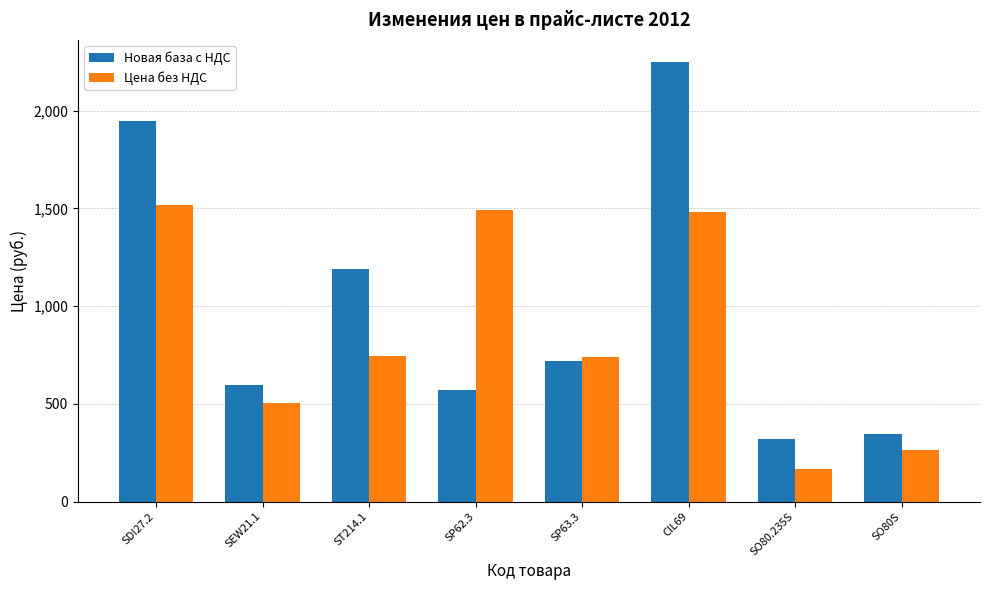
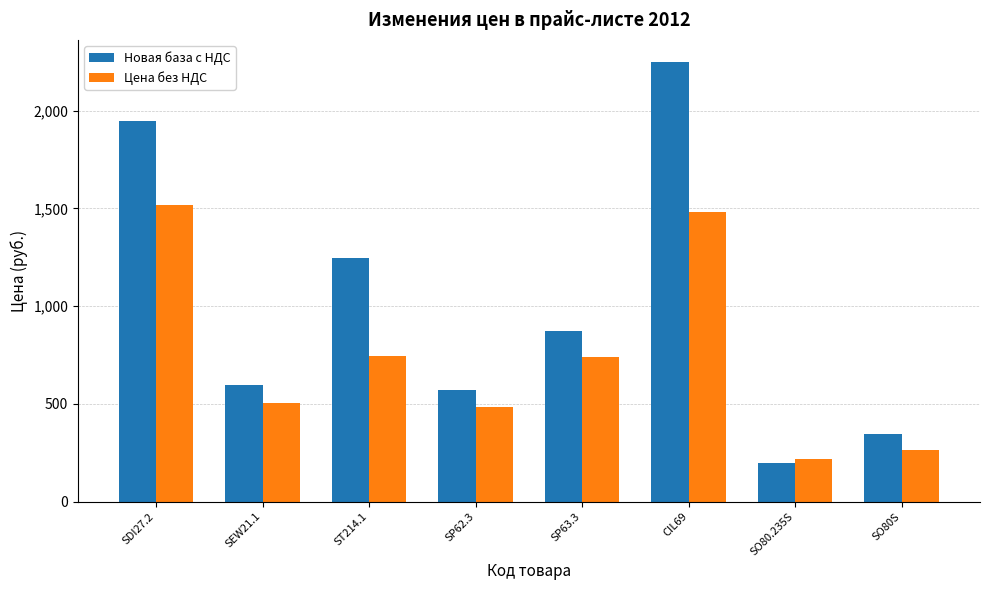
Новая база c НДС, ST214.1: 1,190 -> 1,250
Цена без НДС, SP62.3: 1,490 -> 480
Новая база c НДС, SP63.3: 720 -> 880
Новая база c НДС, SO80.235S: 320 -> 200
Цена без НДС, SO80.235S: 170 -> 220
